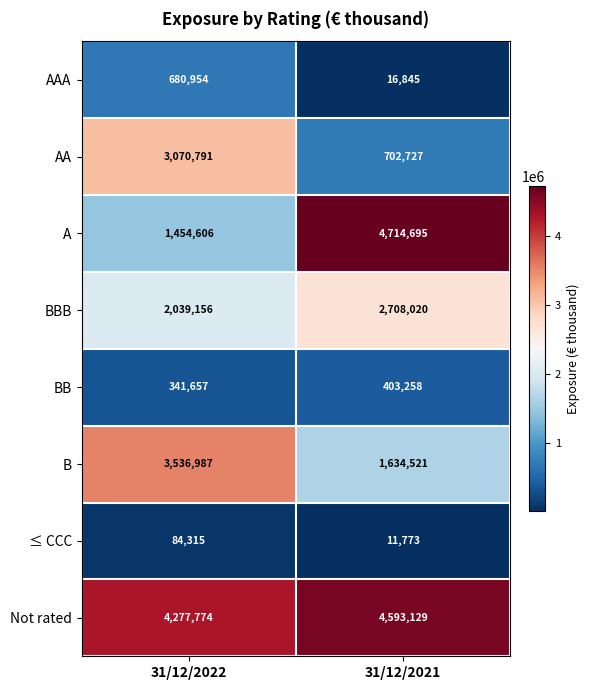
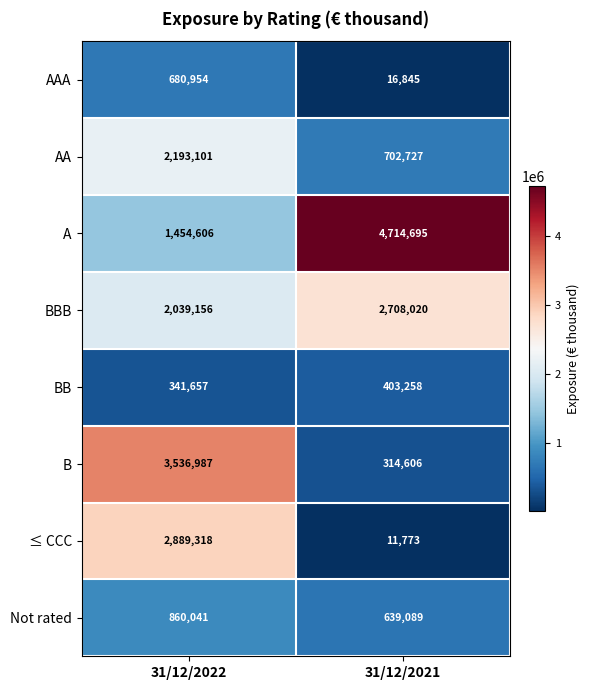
AA, 31/12/2022: 3,070,791 -> 2,193,101
B, 31/12/2021: 1,634,521 -> 314,606
≤ CCC, 31/12/2022: 84,315 -> 2,889,318
Not rated, 31/12/2022: 4,277,774 -> 860,041
Not rated, 31/12/2021: 4,593,129 -> 639,089
